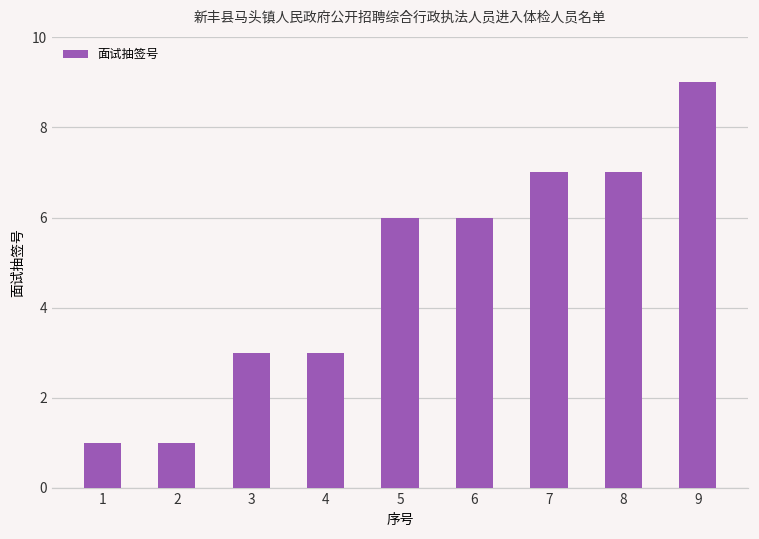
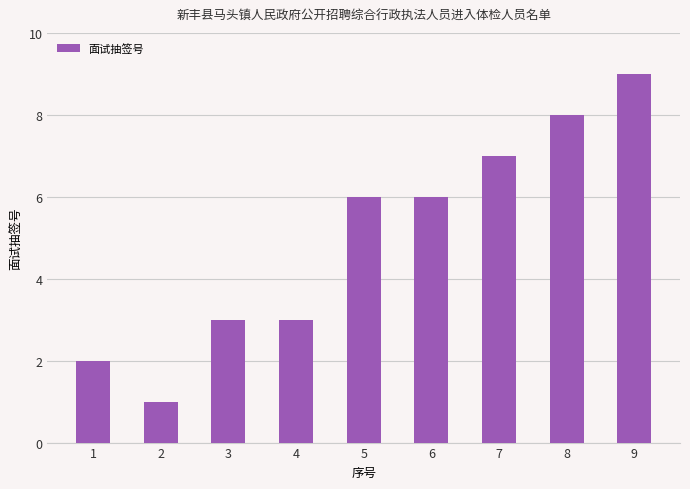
1: 1 -> 2
8: 7 -> 8
